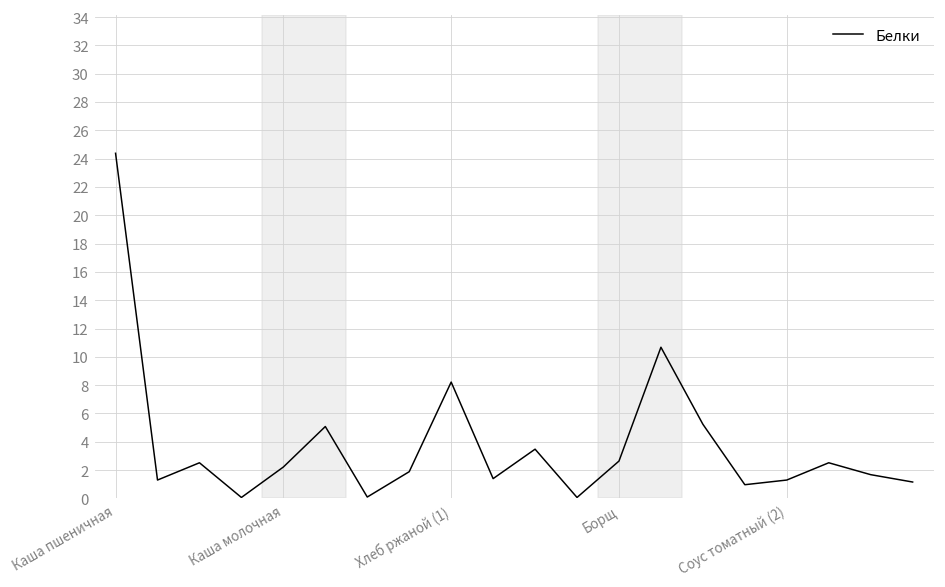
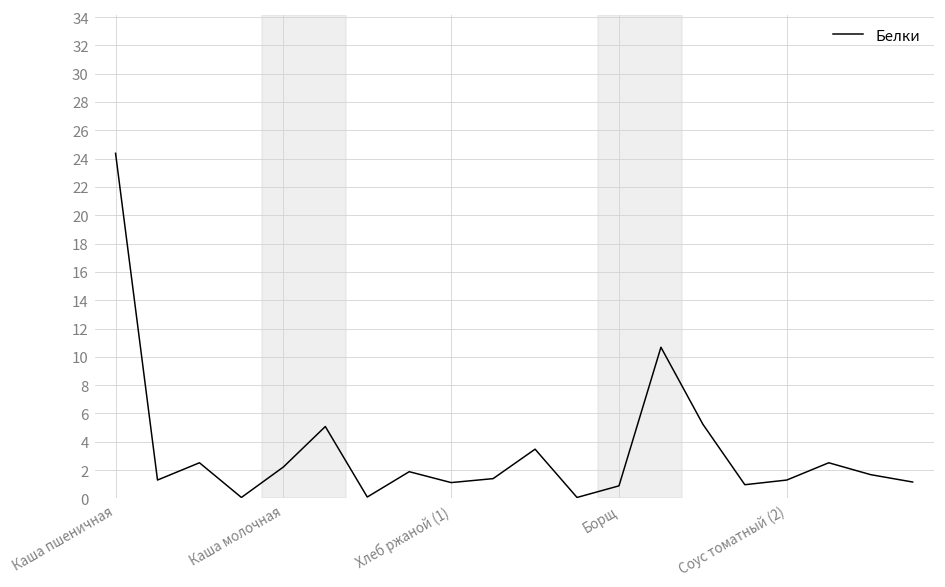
Хлеб ржаной (1): 8.2 -> 1.1
Борщ: 2.6 -> 0.9
